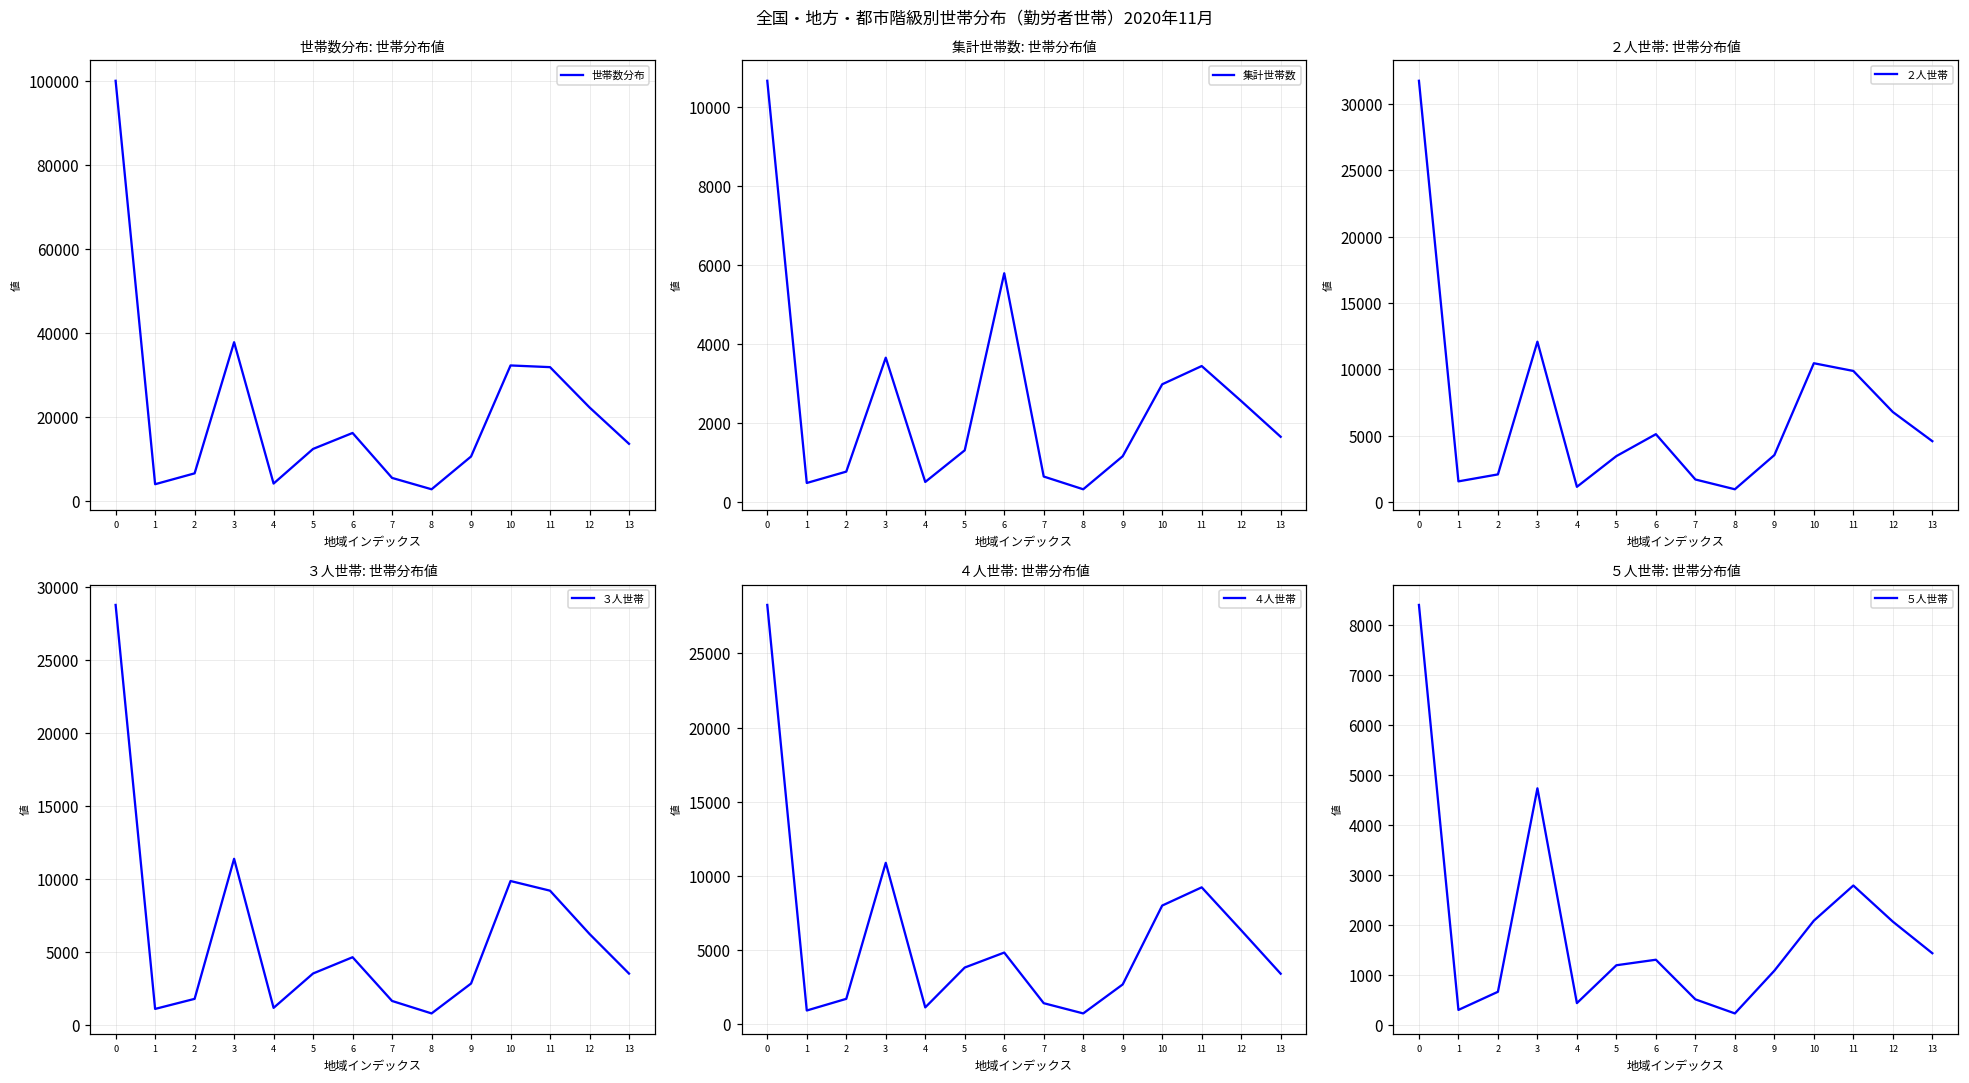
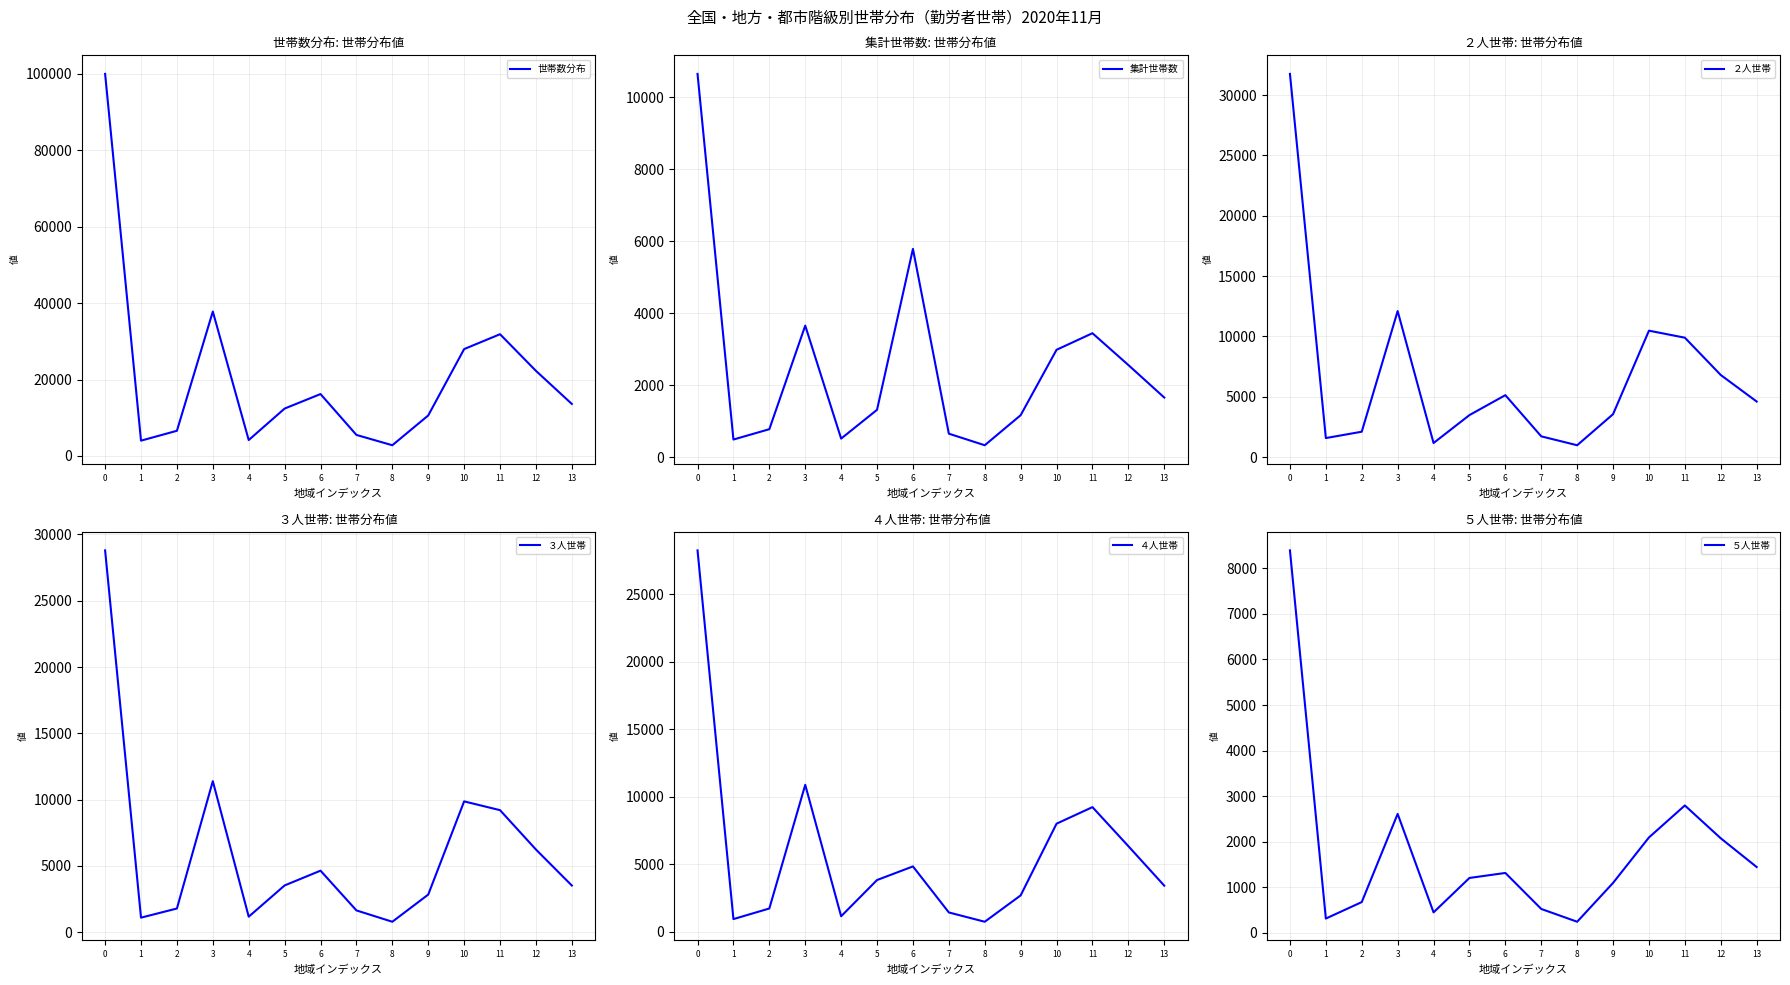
世帯数分布: 世帯分布値, 10: 32000 -> 28000
５人世帯: 世帯分布値, 3: 4700 -> 2600
